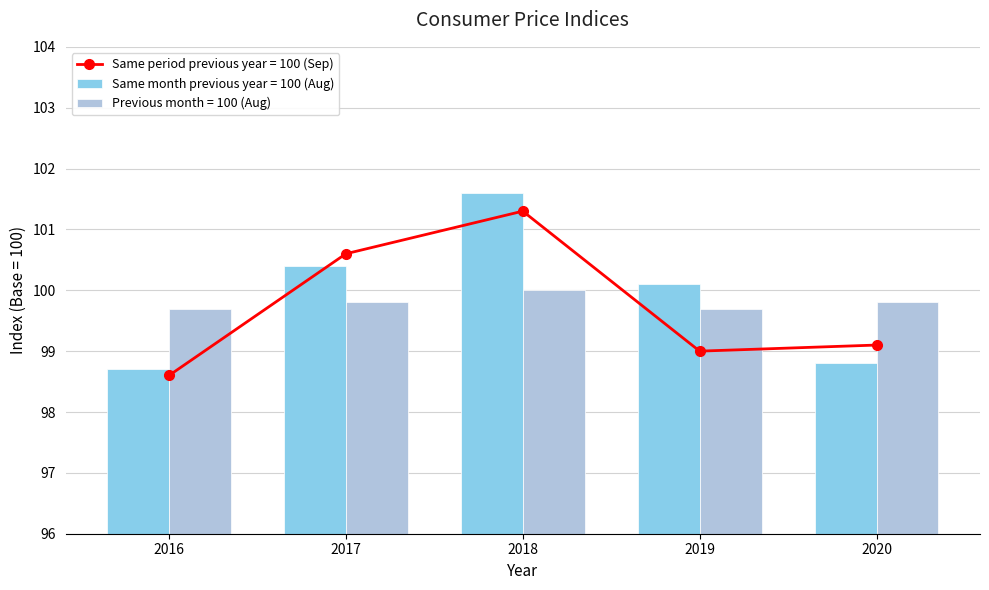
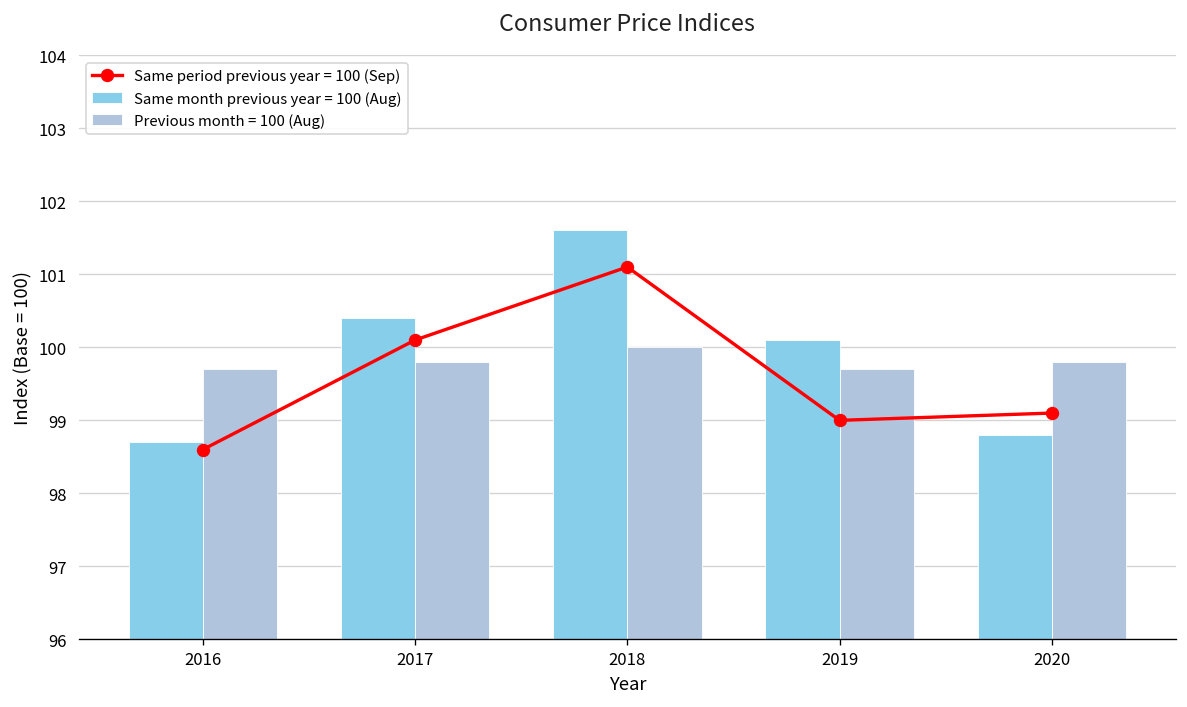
Same period previous year = 100 (Sep), 2017: 100.6 -> 100.1
Same period previous year = 100 (Sep), 2018: 101.3 -> 101.1
